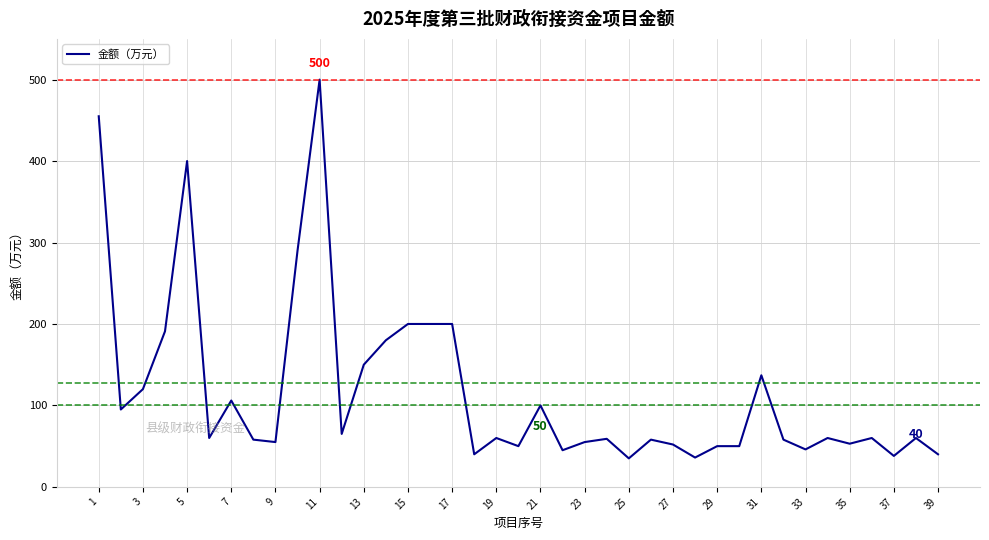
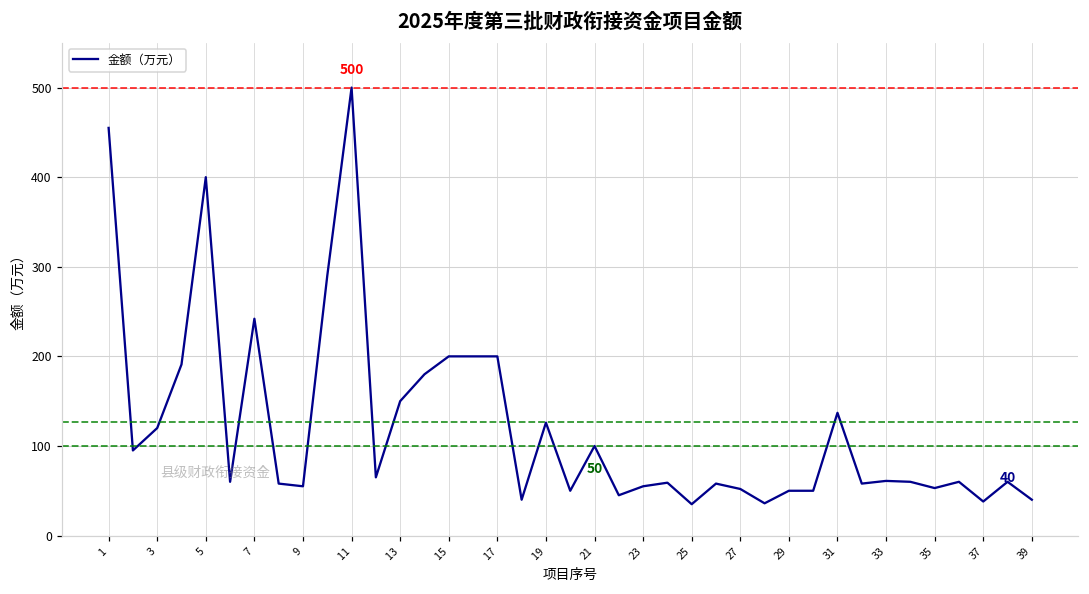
7: 110 -> 240
19: 60 -> 130
33: 50 -> 60
